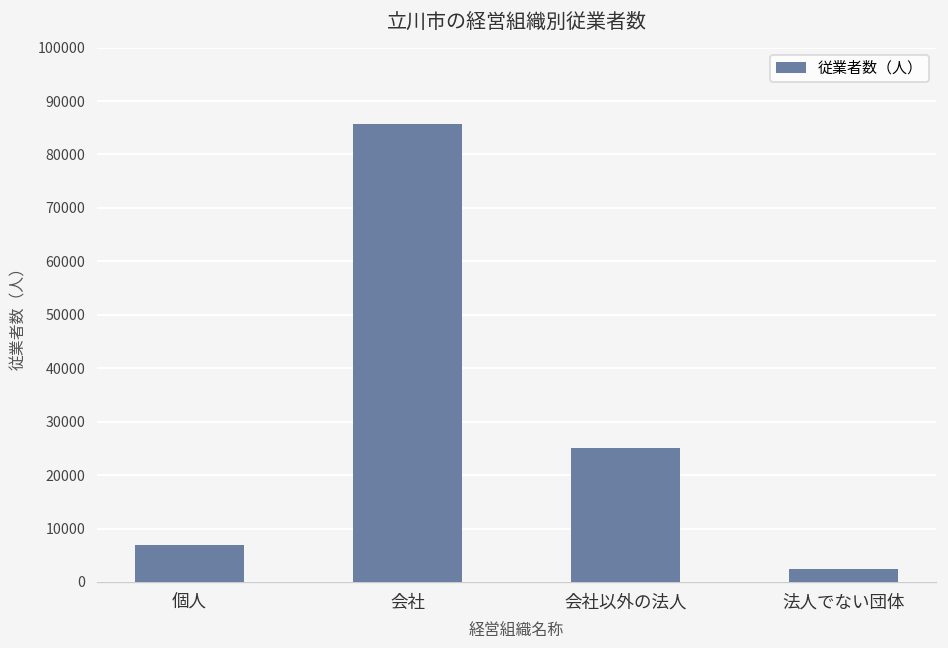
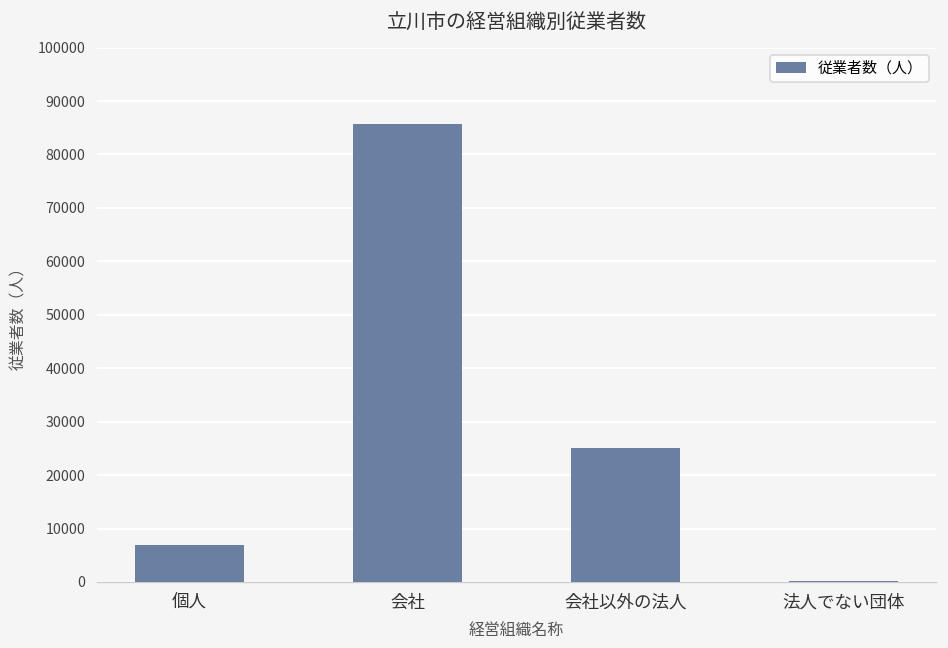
法人でない団体: 2000 -> 0
